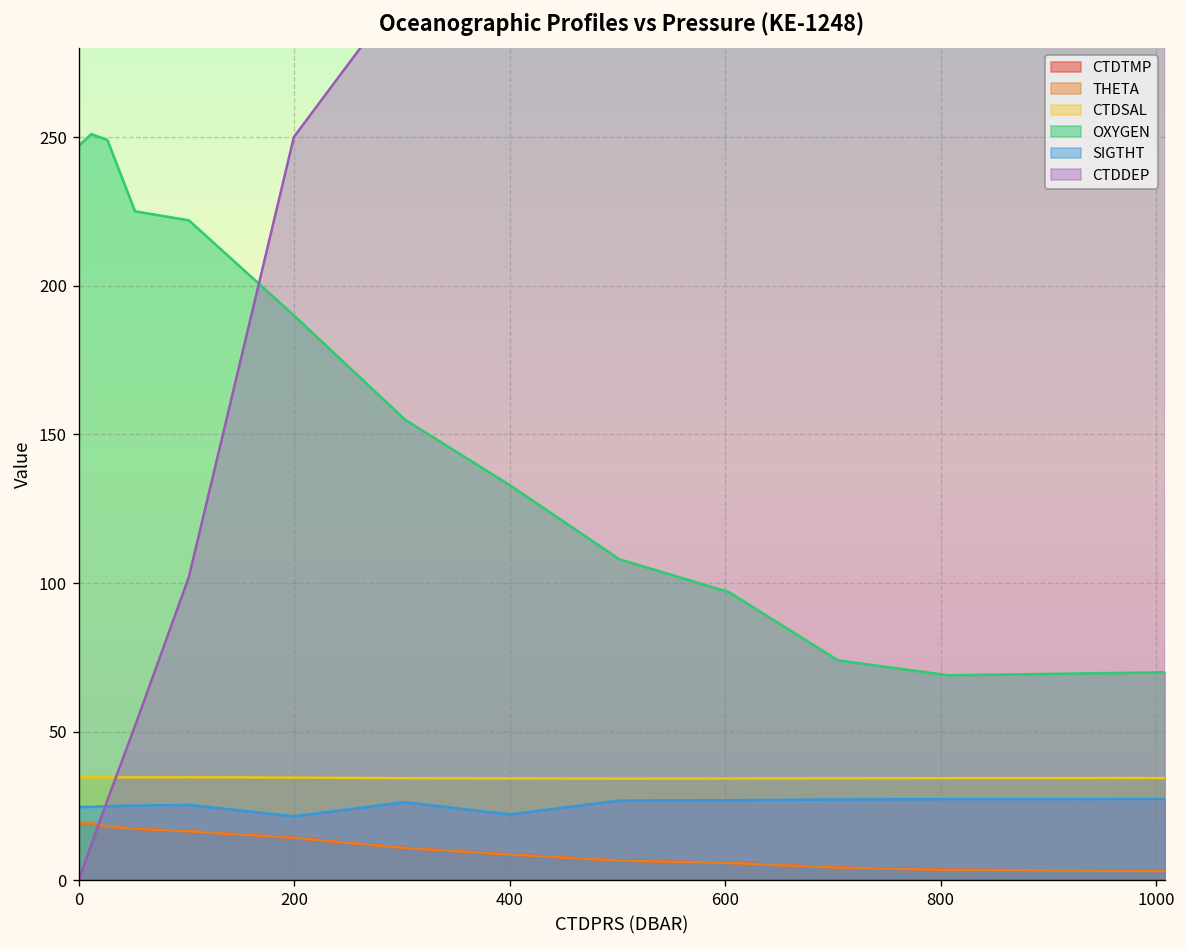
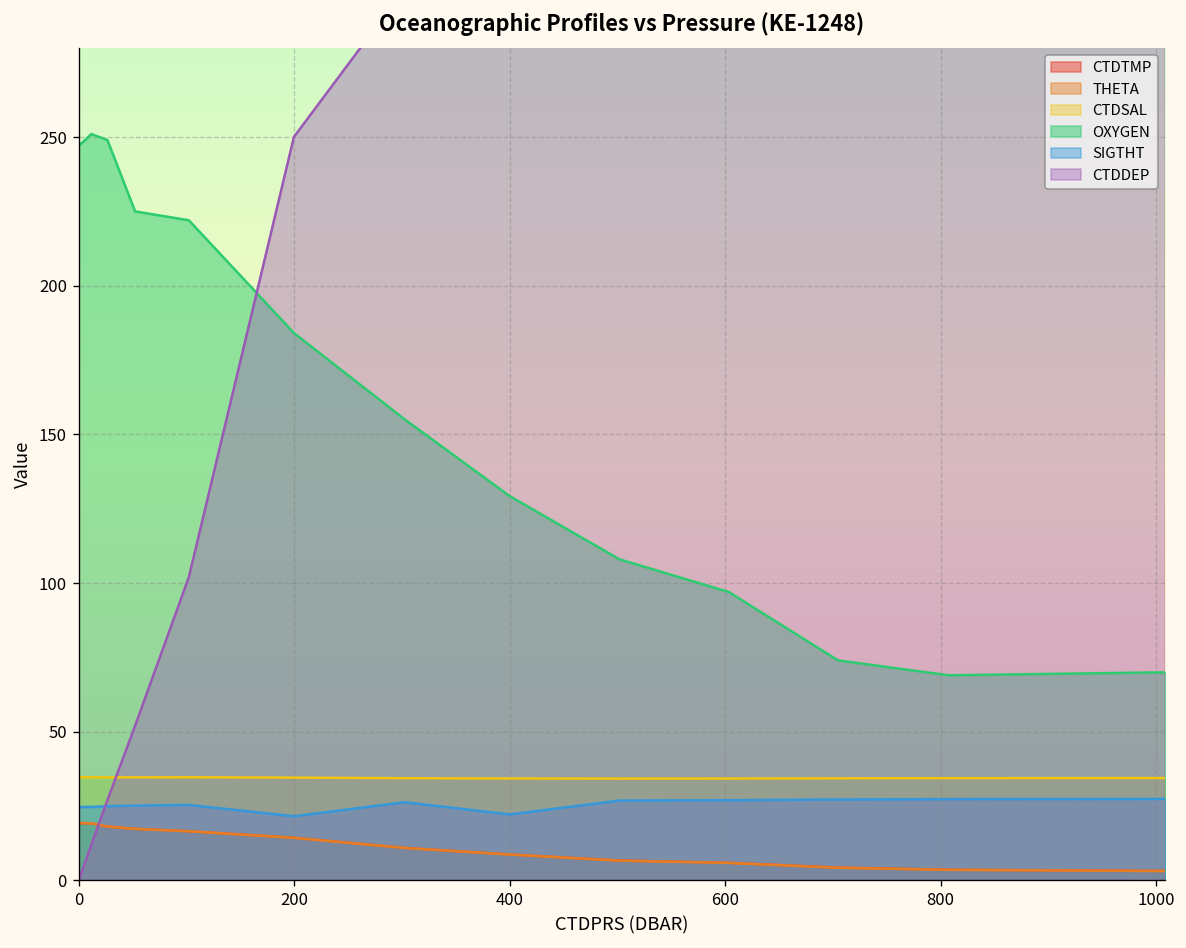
OXYGEN, 200: 190 -> 184
OXYGEN, 400: 133 -> 129
